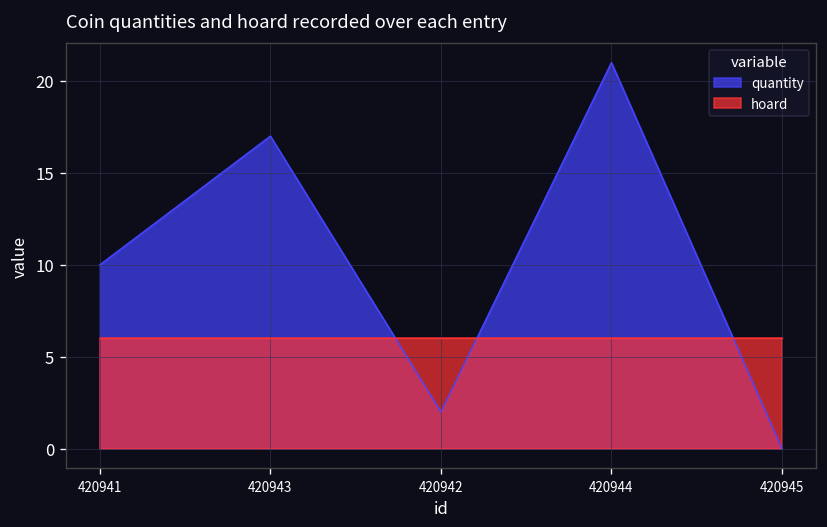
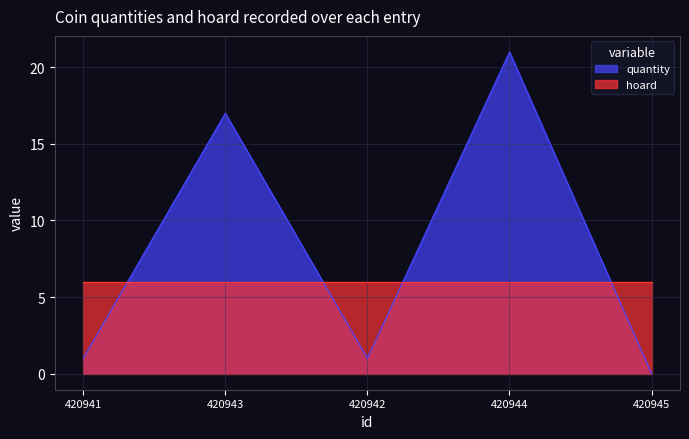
quantity, 420941: 10 -> 1
quantity, 420942: 2 -> 1
